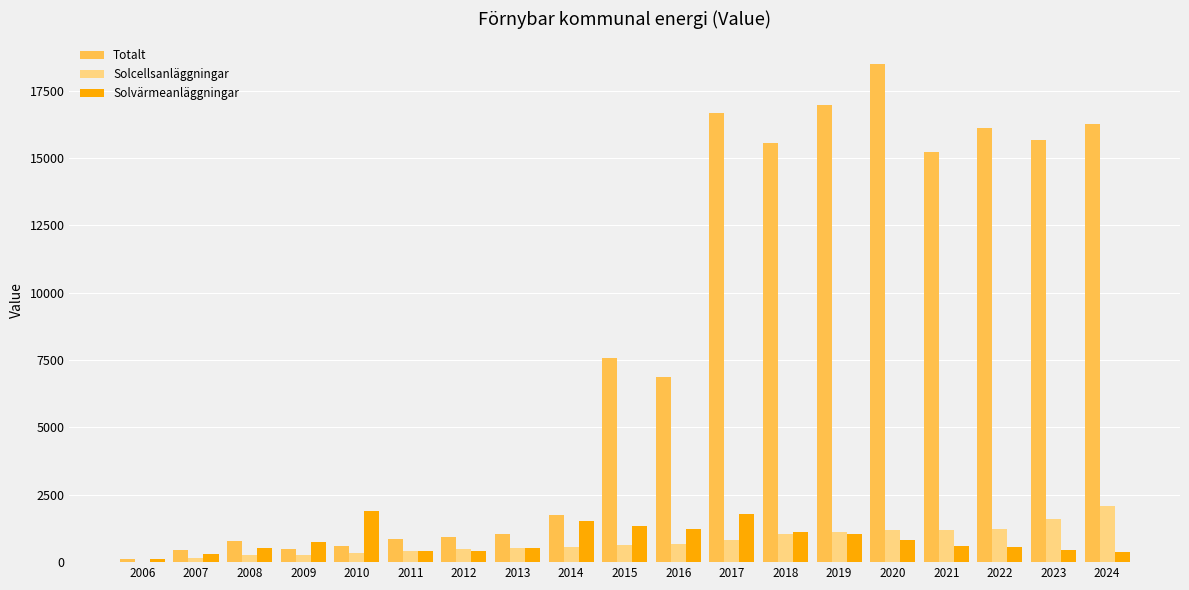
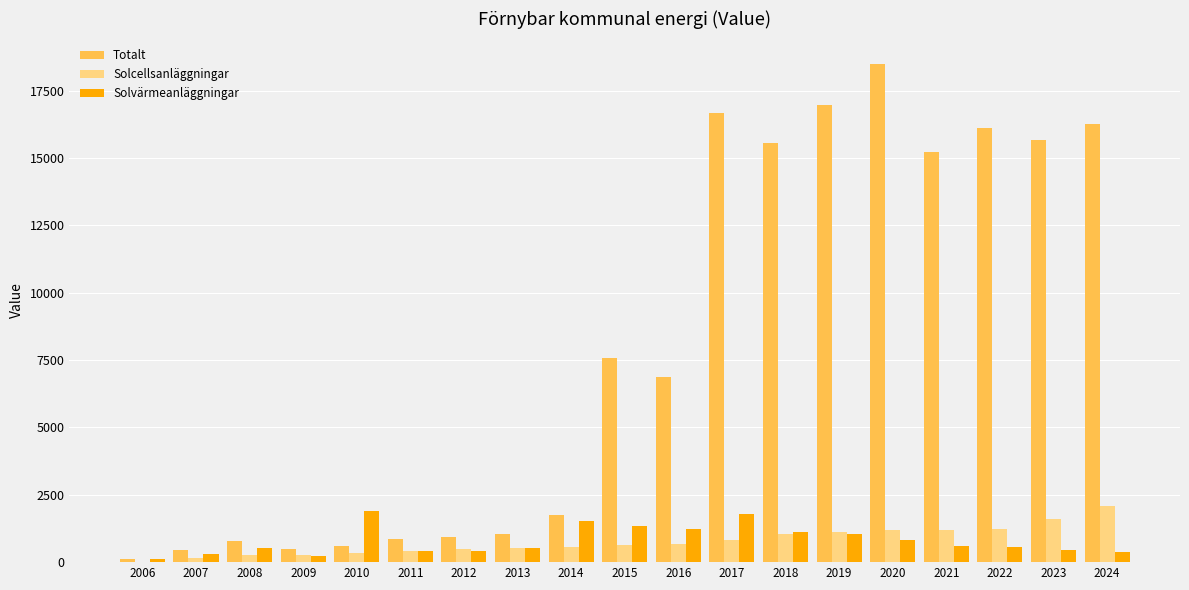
Solvärmeanläggningar, 2009: 800 -> 200
